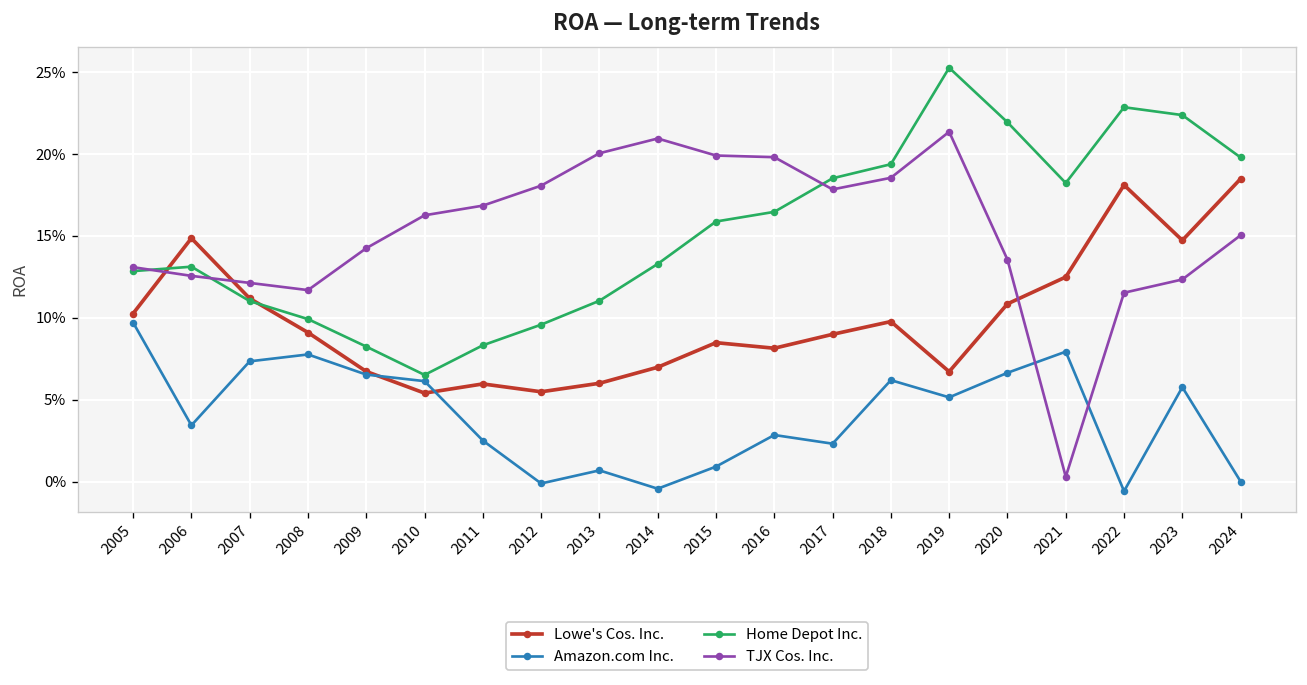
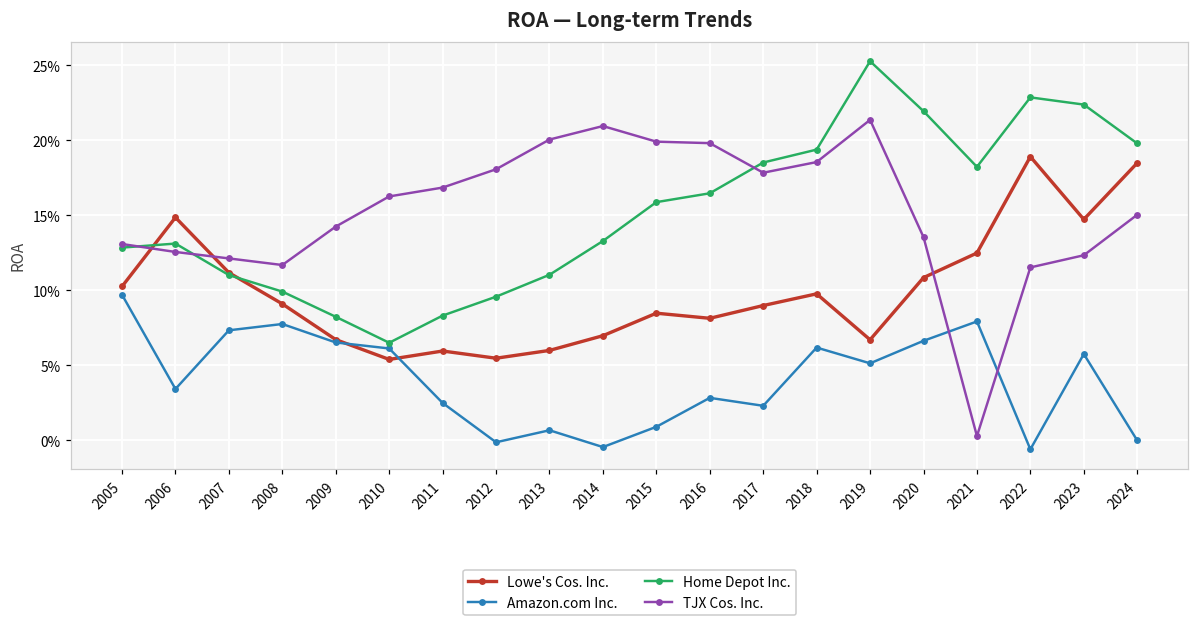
Lowe's Cos. Inc., 2022: 18.1% -> 18.9%
